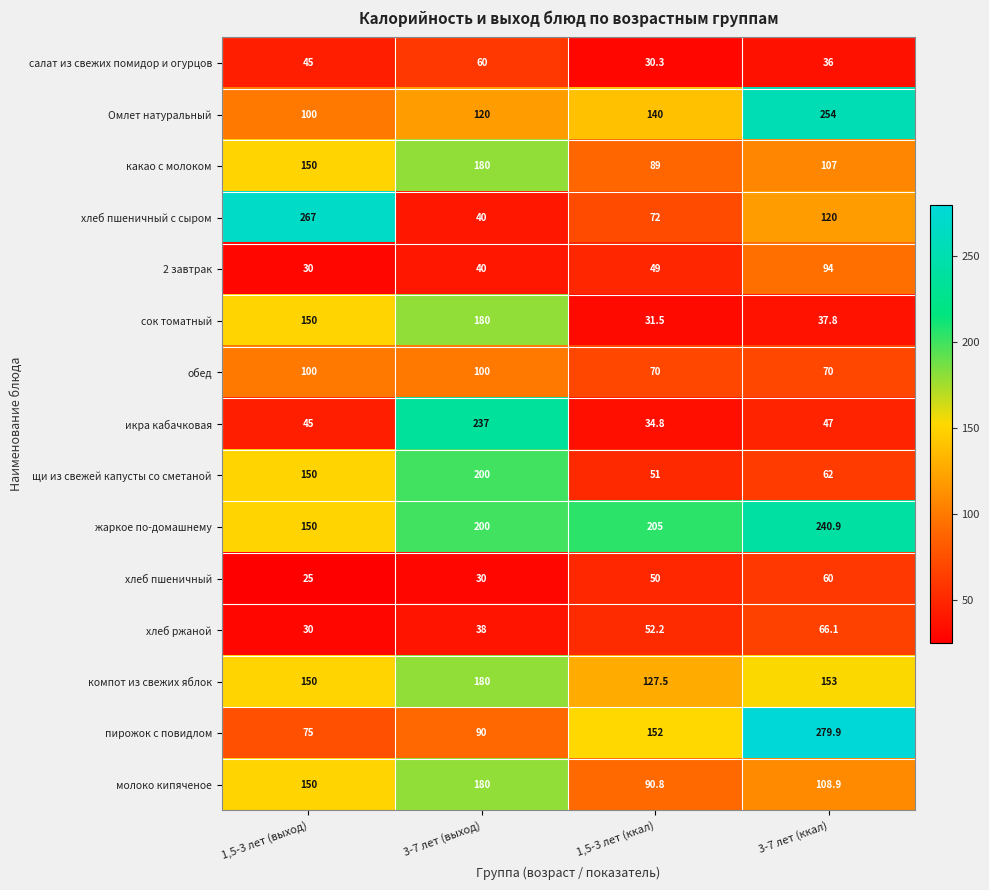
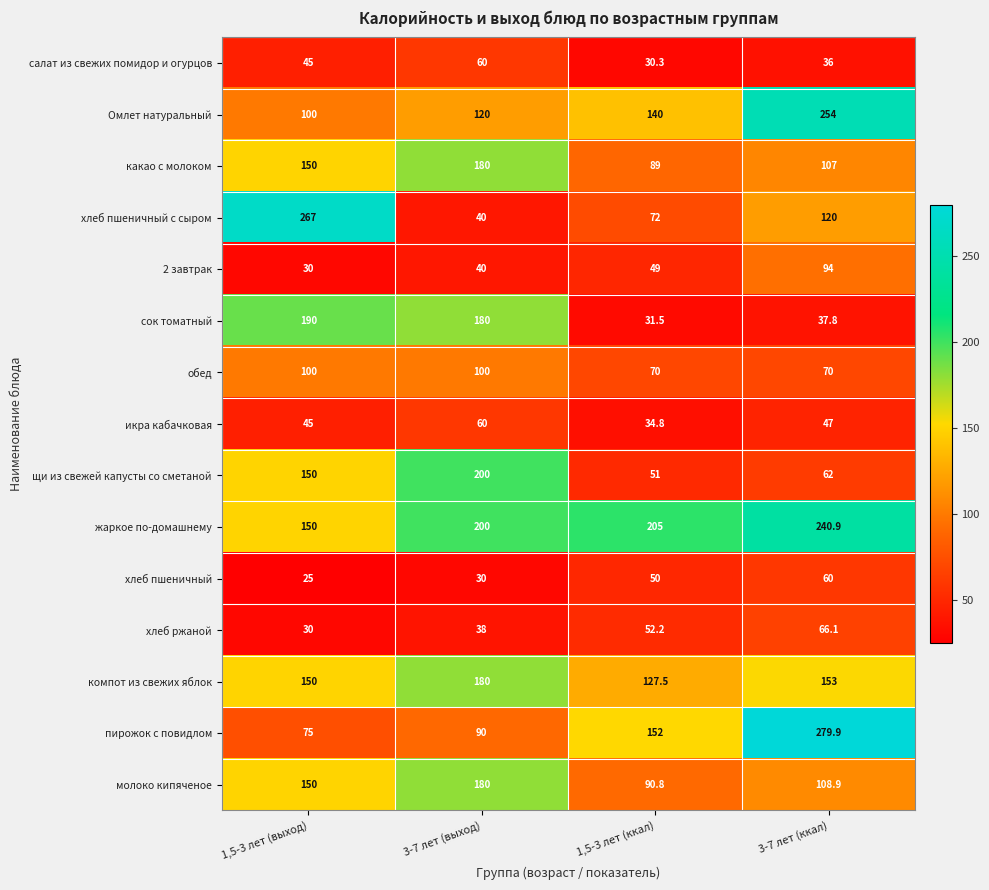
сок томатный, 1,5-3 лет (выход): 150 -> 190
икра кабачковая, 3-7 лет (выход): 237 -> 60
